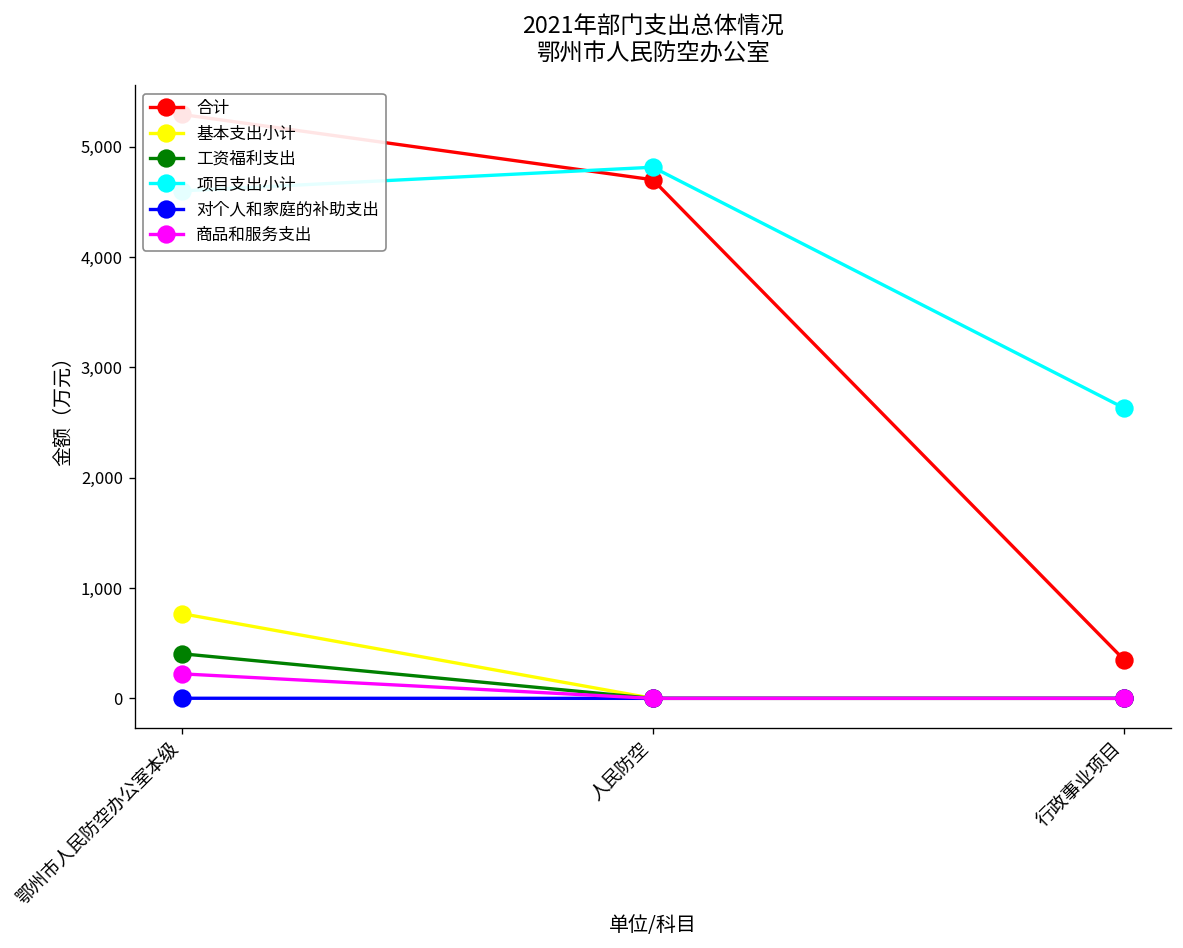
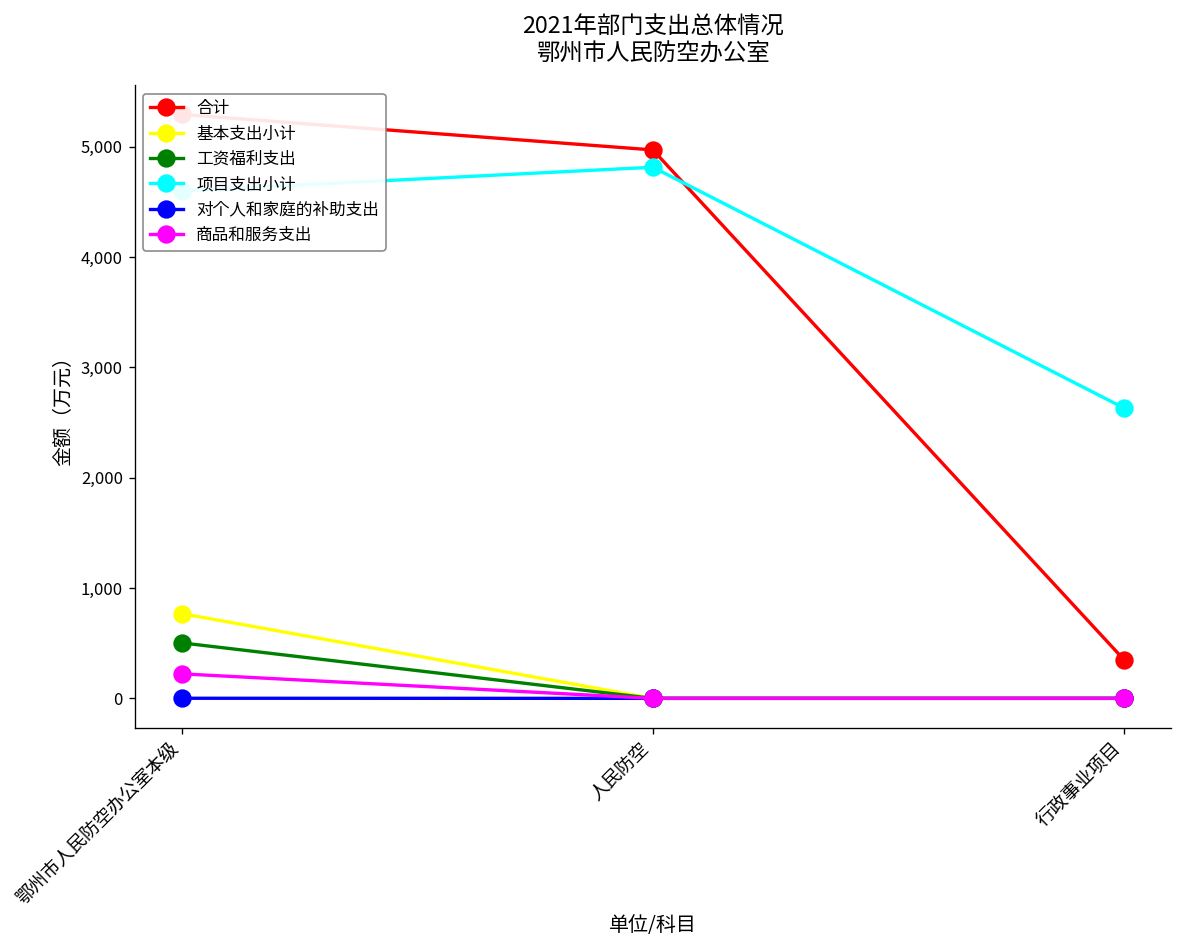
工资福利支出, 鄂州市人民防空办公室本级: 400 -> 500
合计, 人民防空: 4,700 -> 5,000
